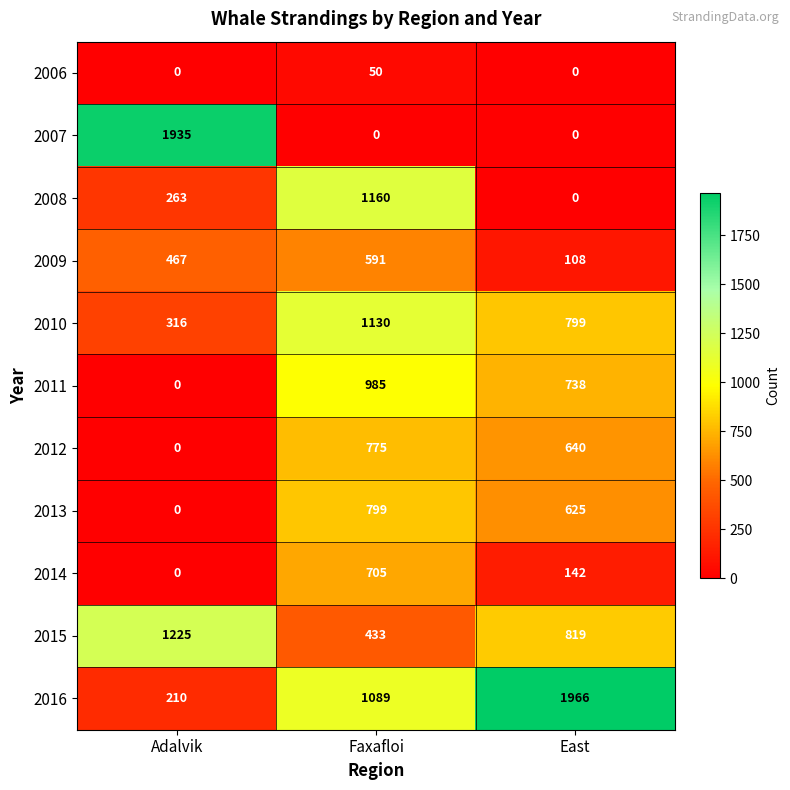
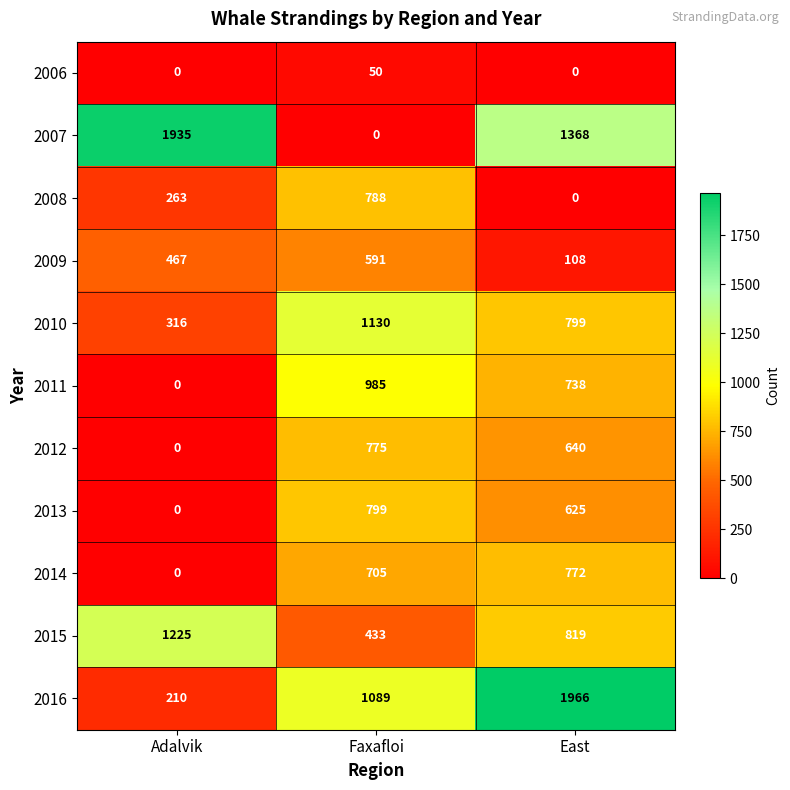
2007, East: 0 -> 1368
2008, Faxafloi: 1160 -> 788
2014, East: 142 -> 772
